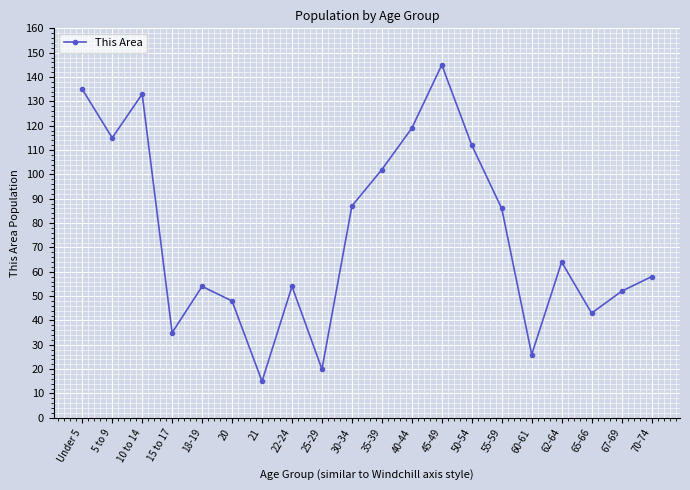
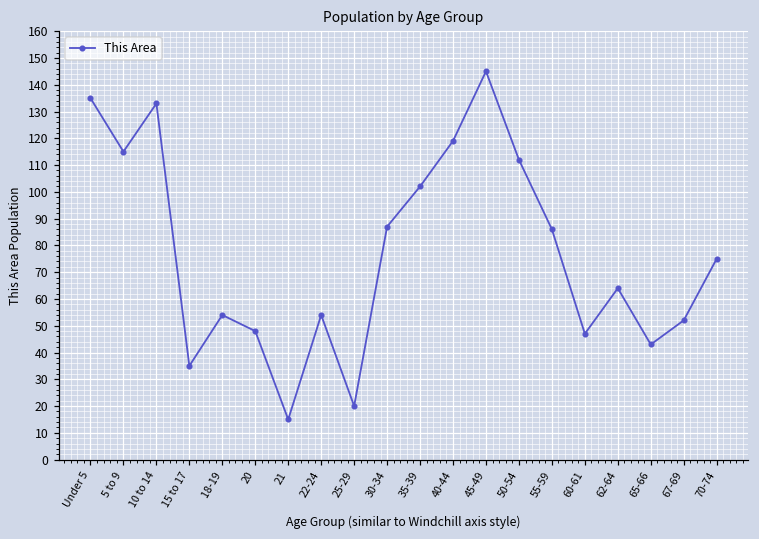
60-61: 26 -> 47
70-74: 58 -> 75
